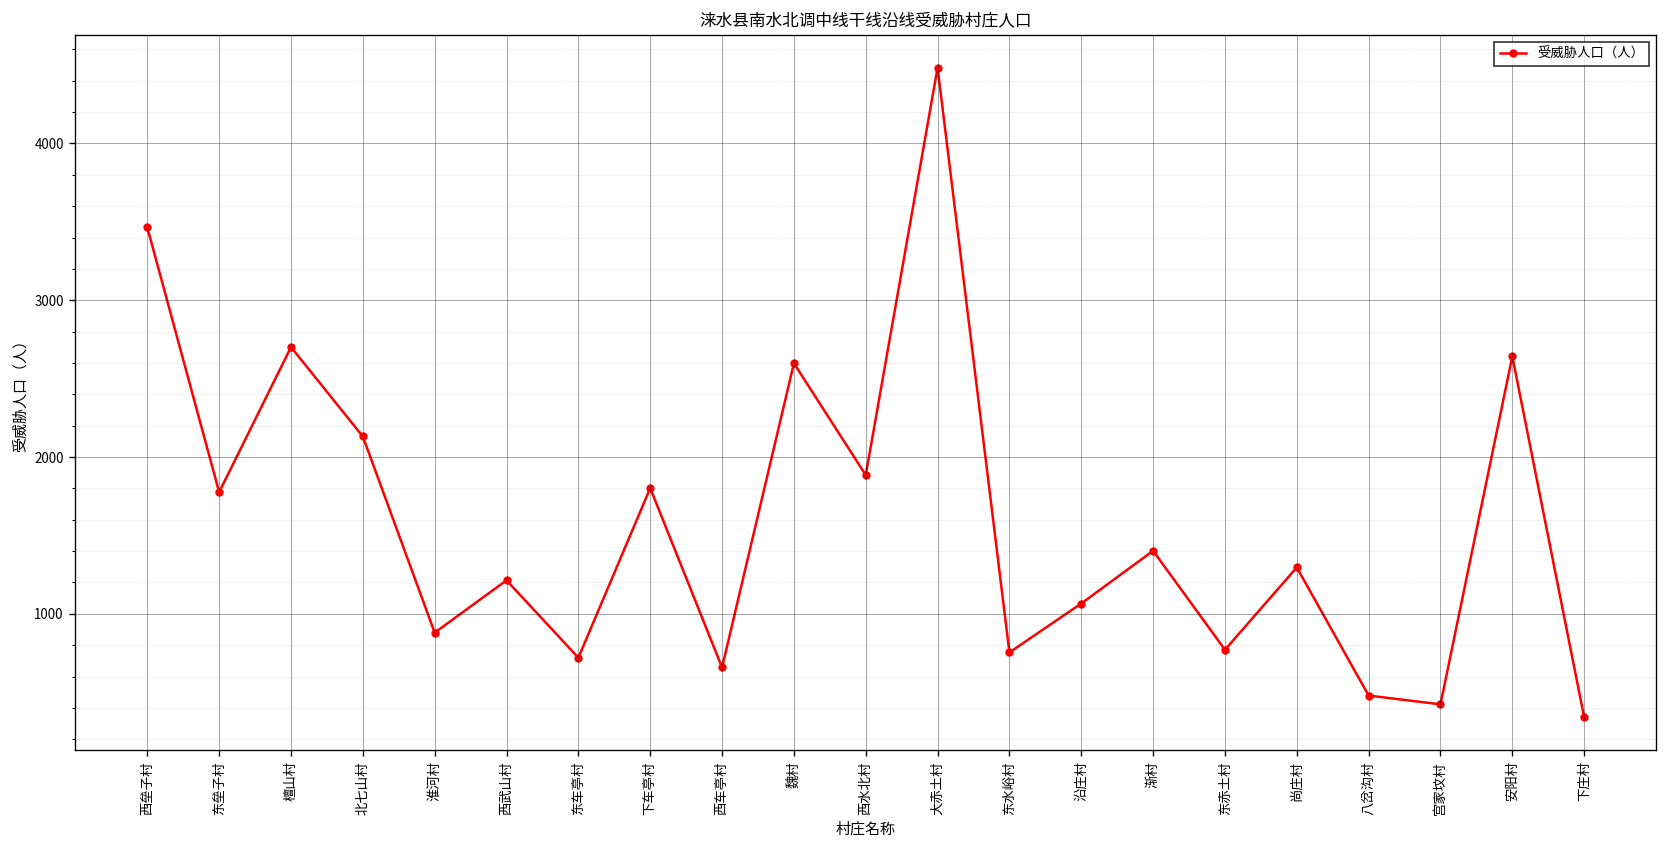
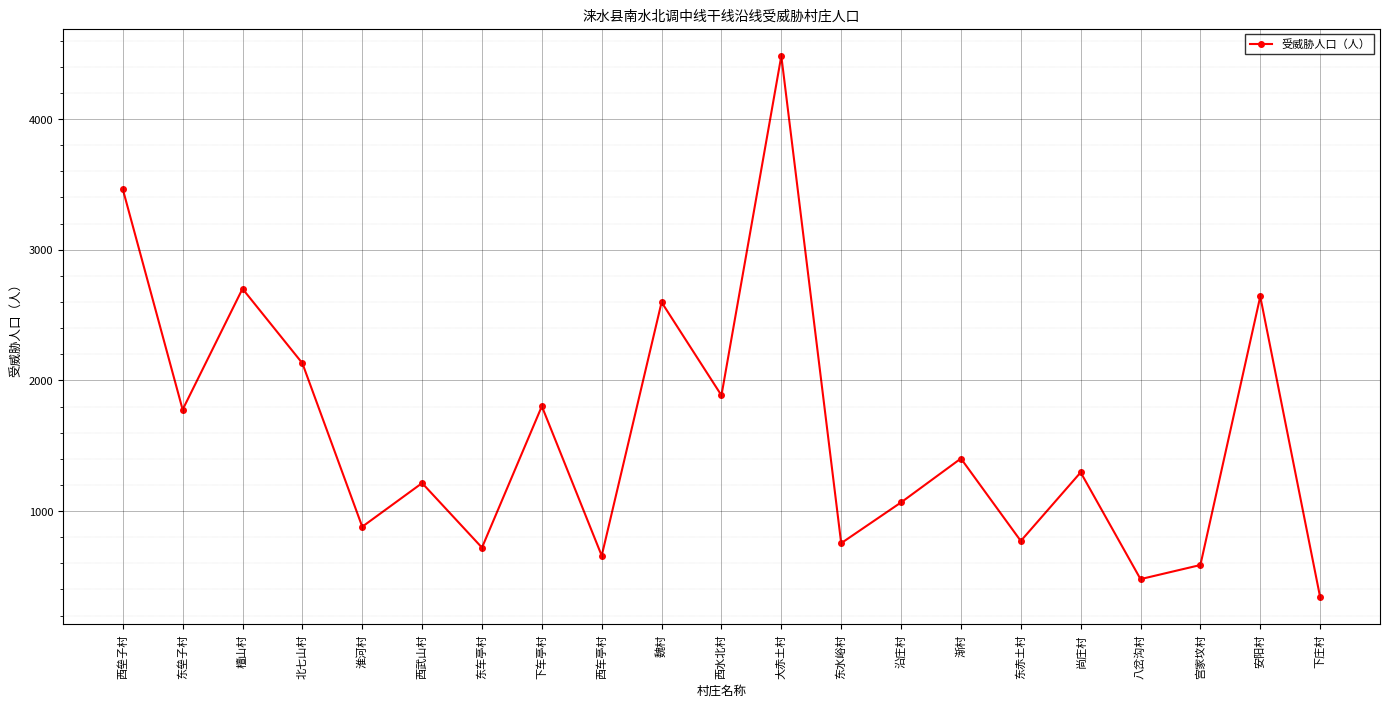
宫家坟村: 420 -> 590
